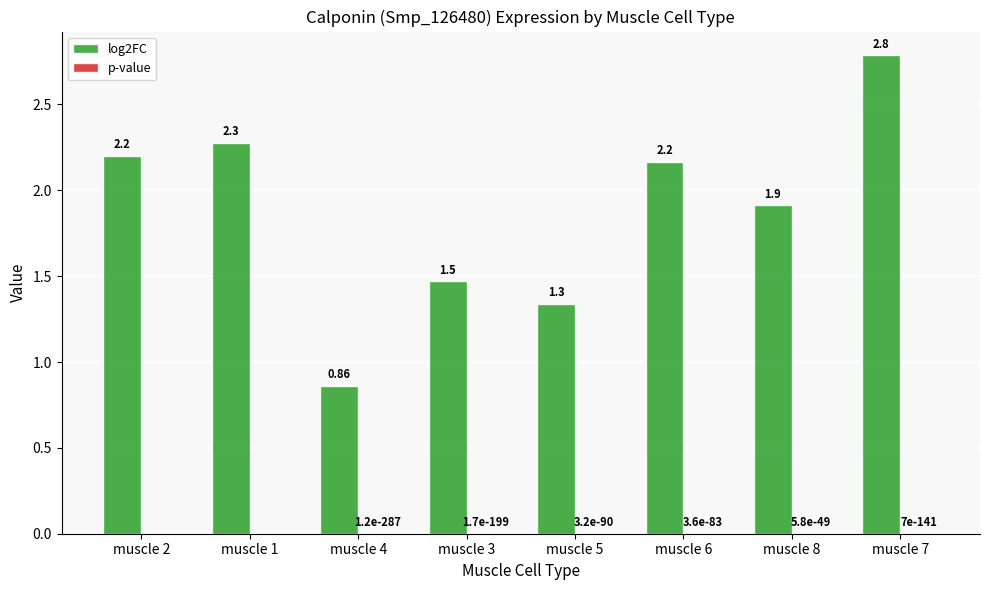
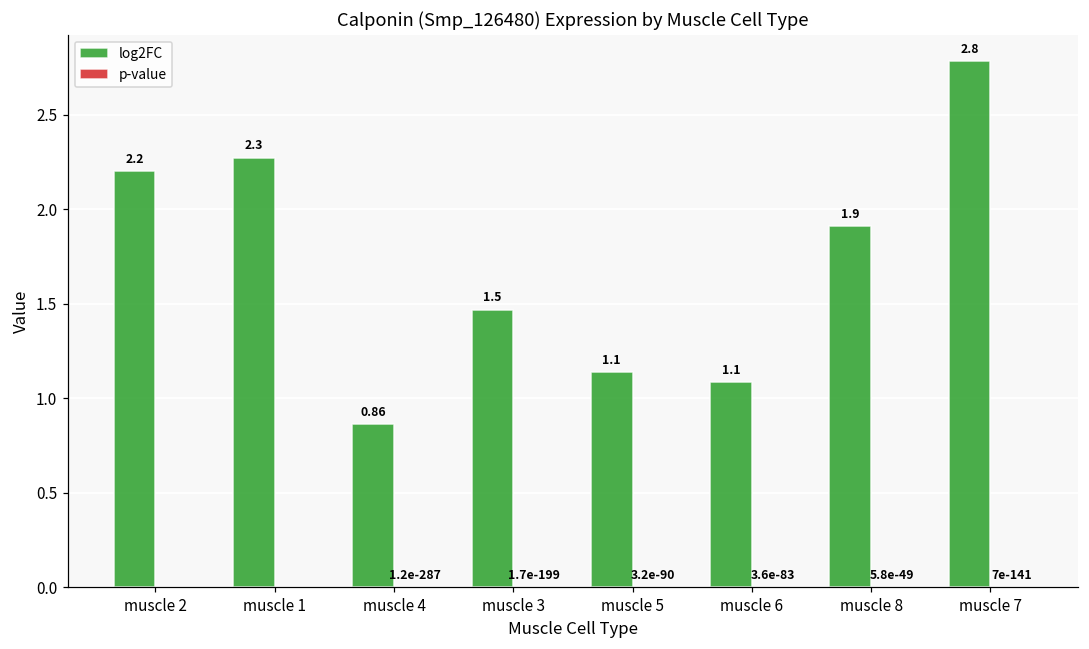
log2FC, muscle 5: 1.3 -> 1.1
log2FC, muscle 6: 2.2 -> 1.1
